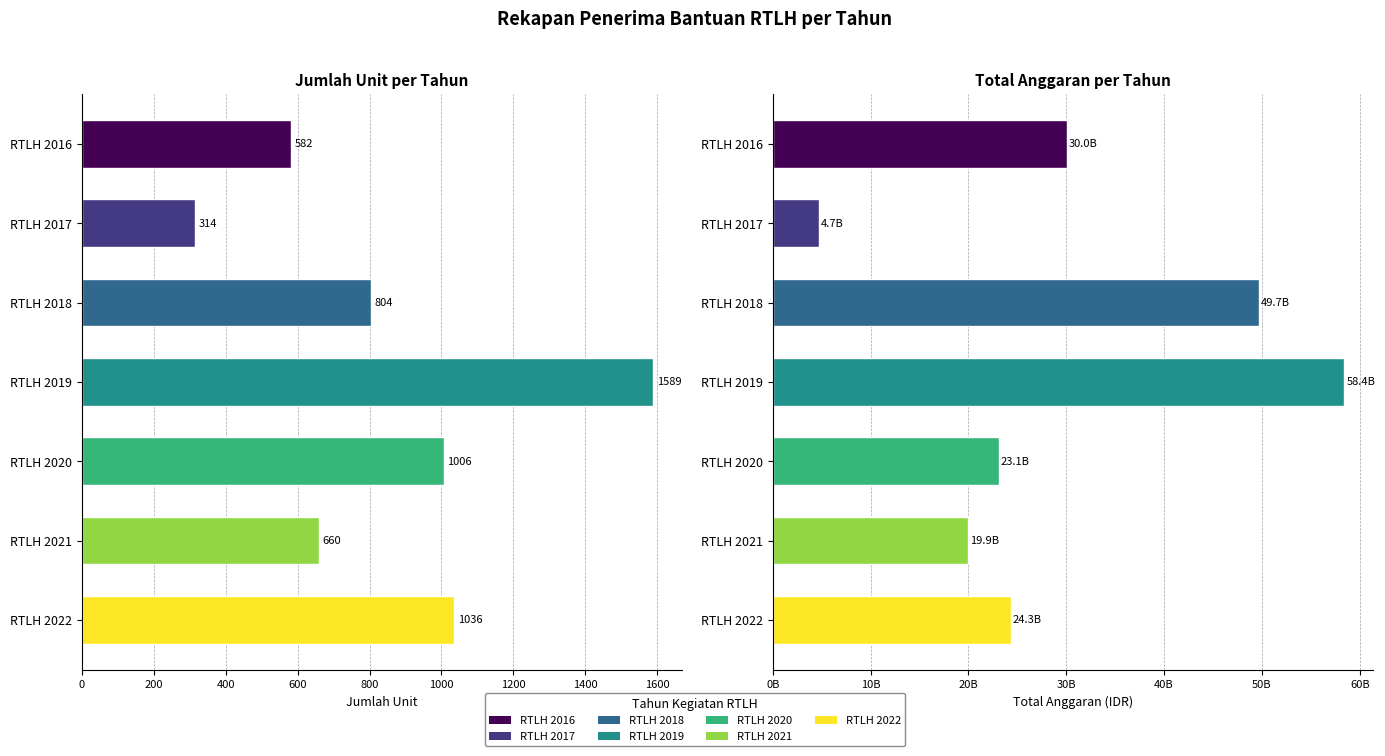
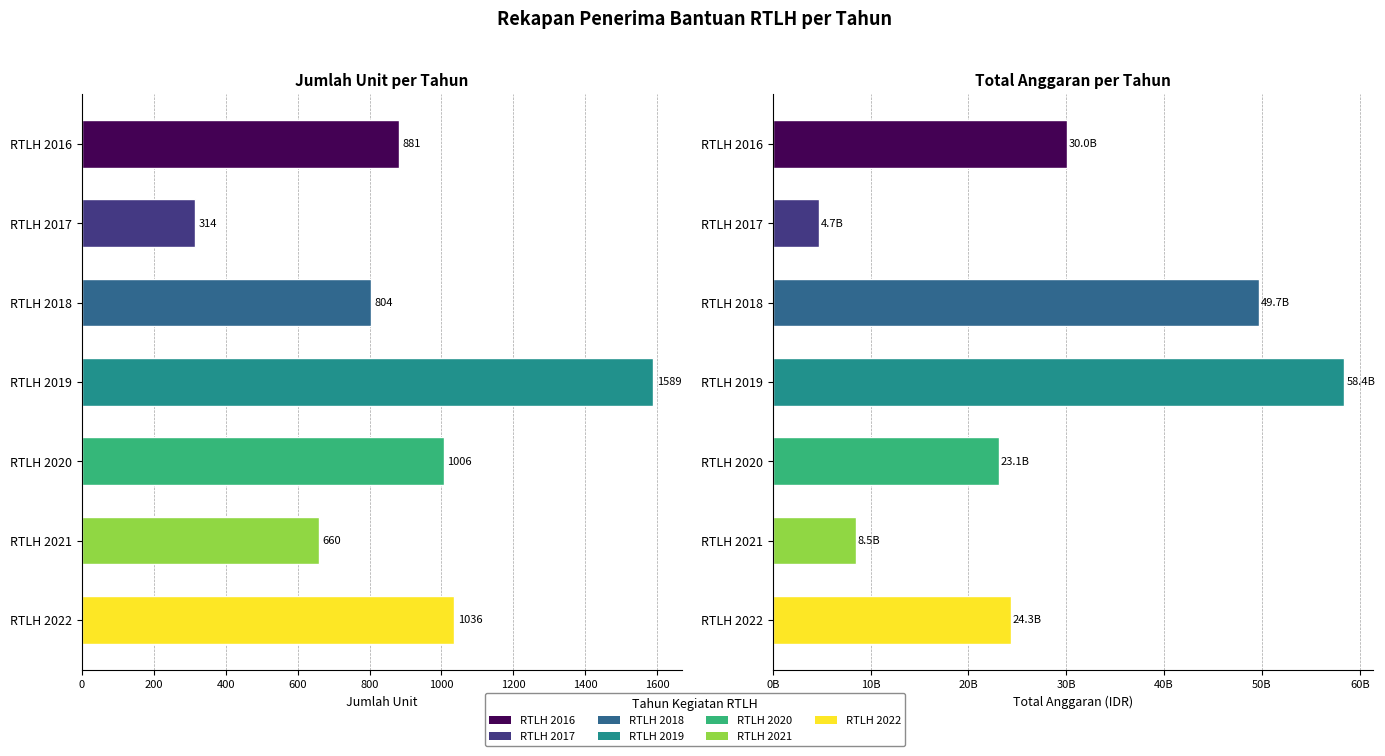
Jumlah Unit per Tahun, RTLH 2016: 582 -> 881
Total Anggaran per Tahun, RTLH 2021: 19.9B -> 8.5B
